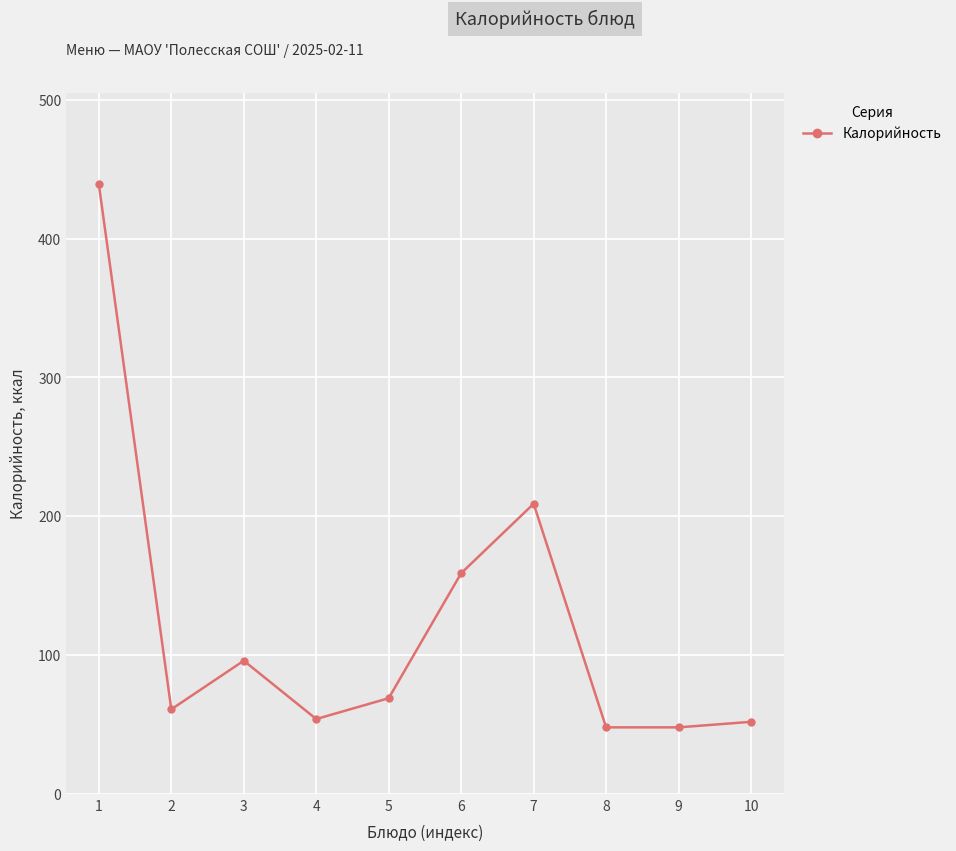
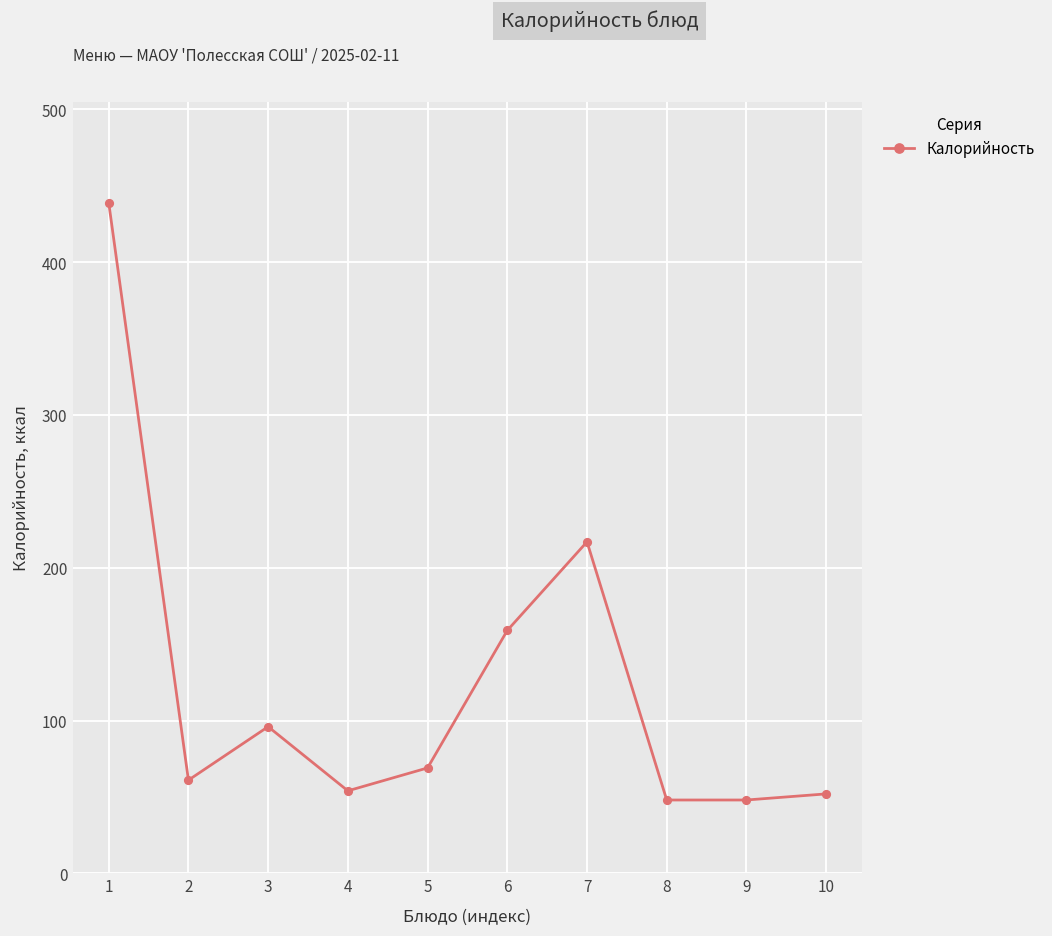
7: 209 -> 217
